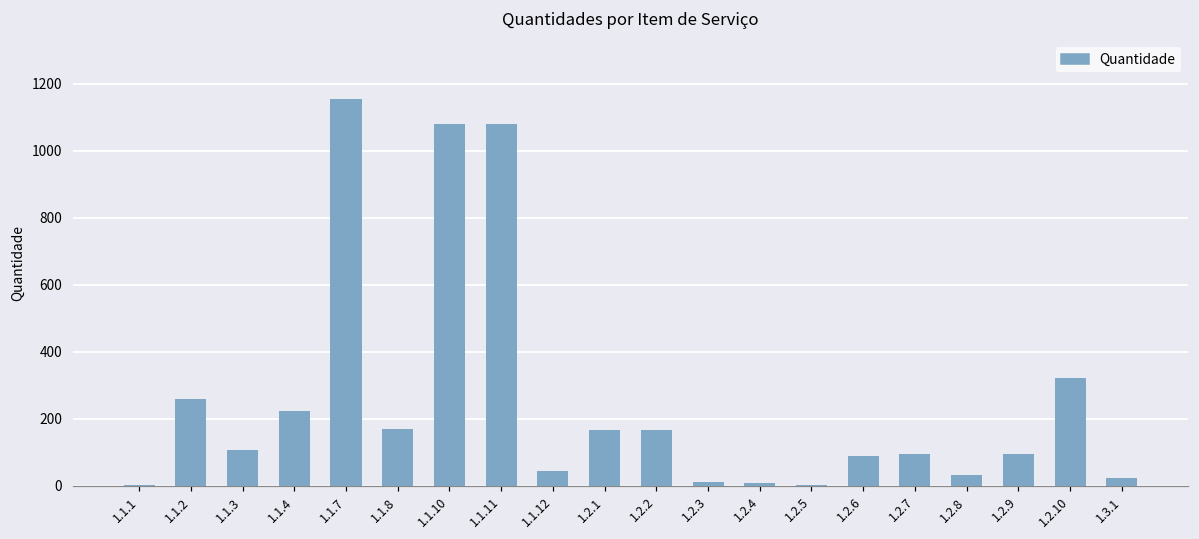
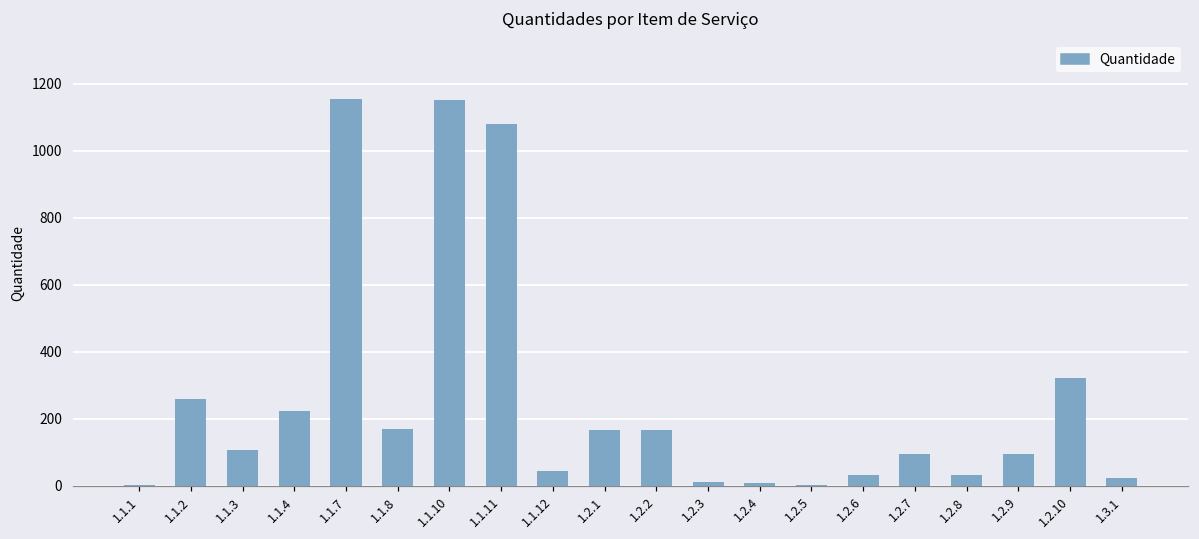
1.1.10: 1080 -> 1150
1.2.6: 90 -> 30
